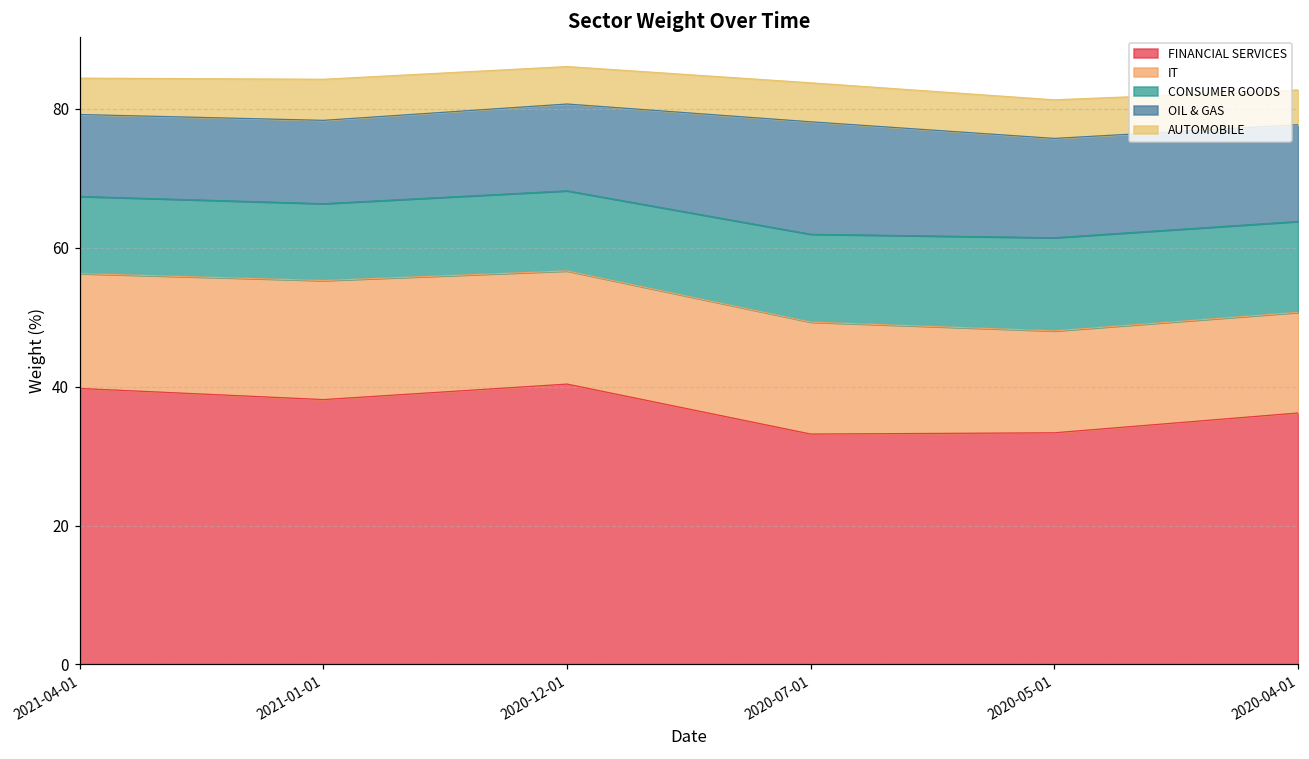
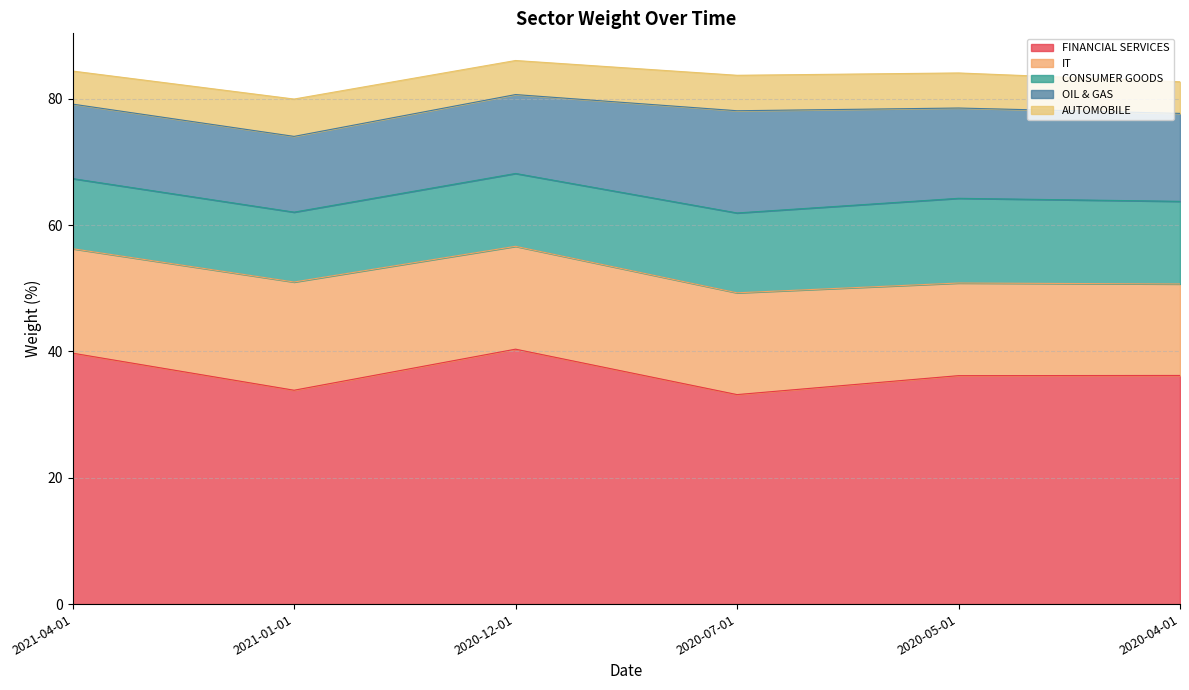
FINANCIAL SERVICES, 2021-01-01: 38 -> 34
FINANCIAL SERVICES, 2020-05-01: 33 -> 36
